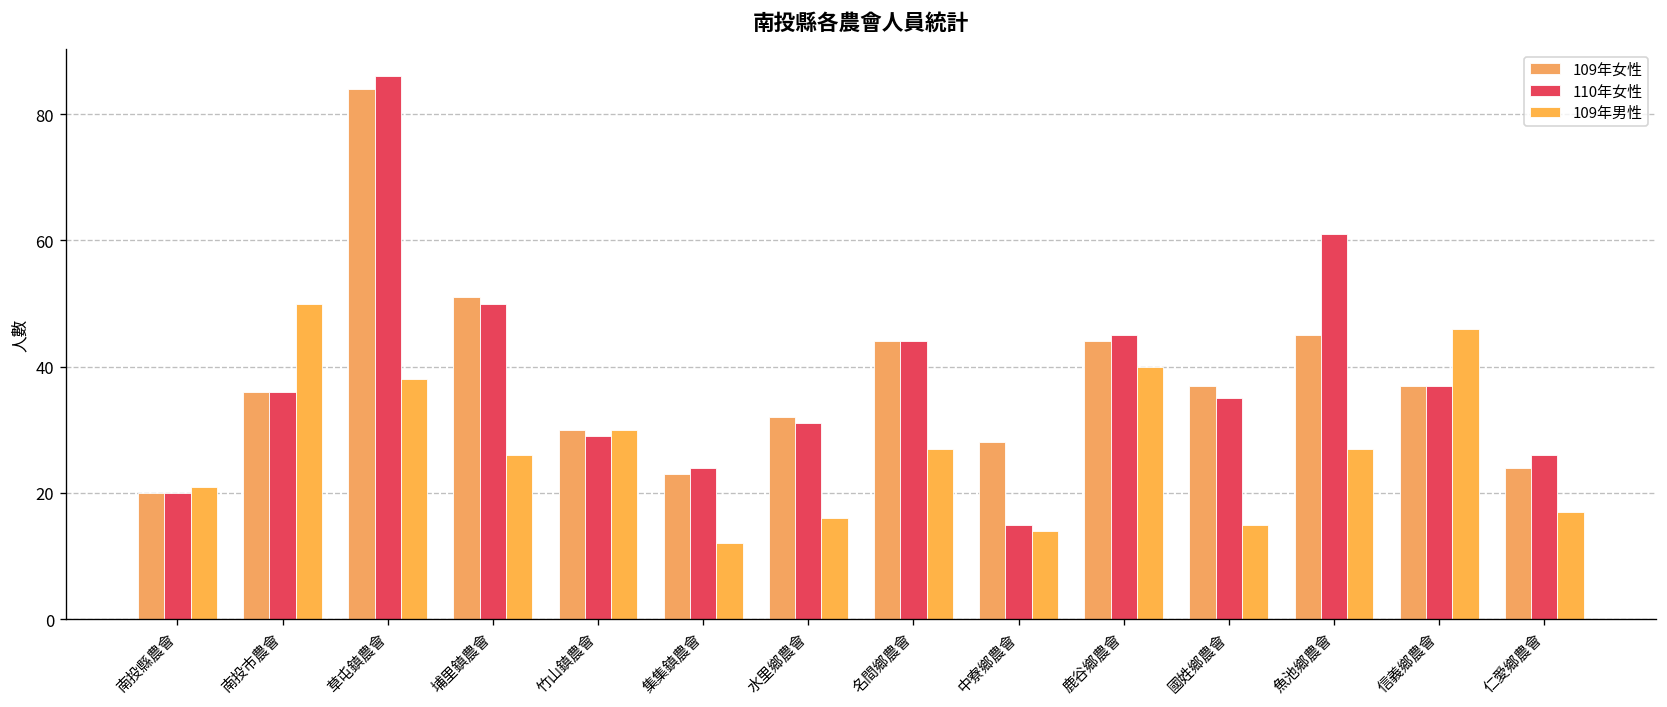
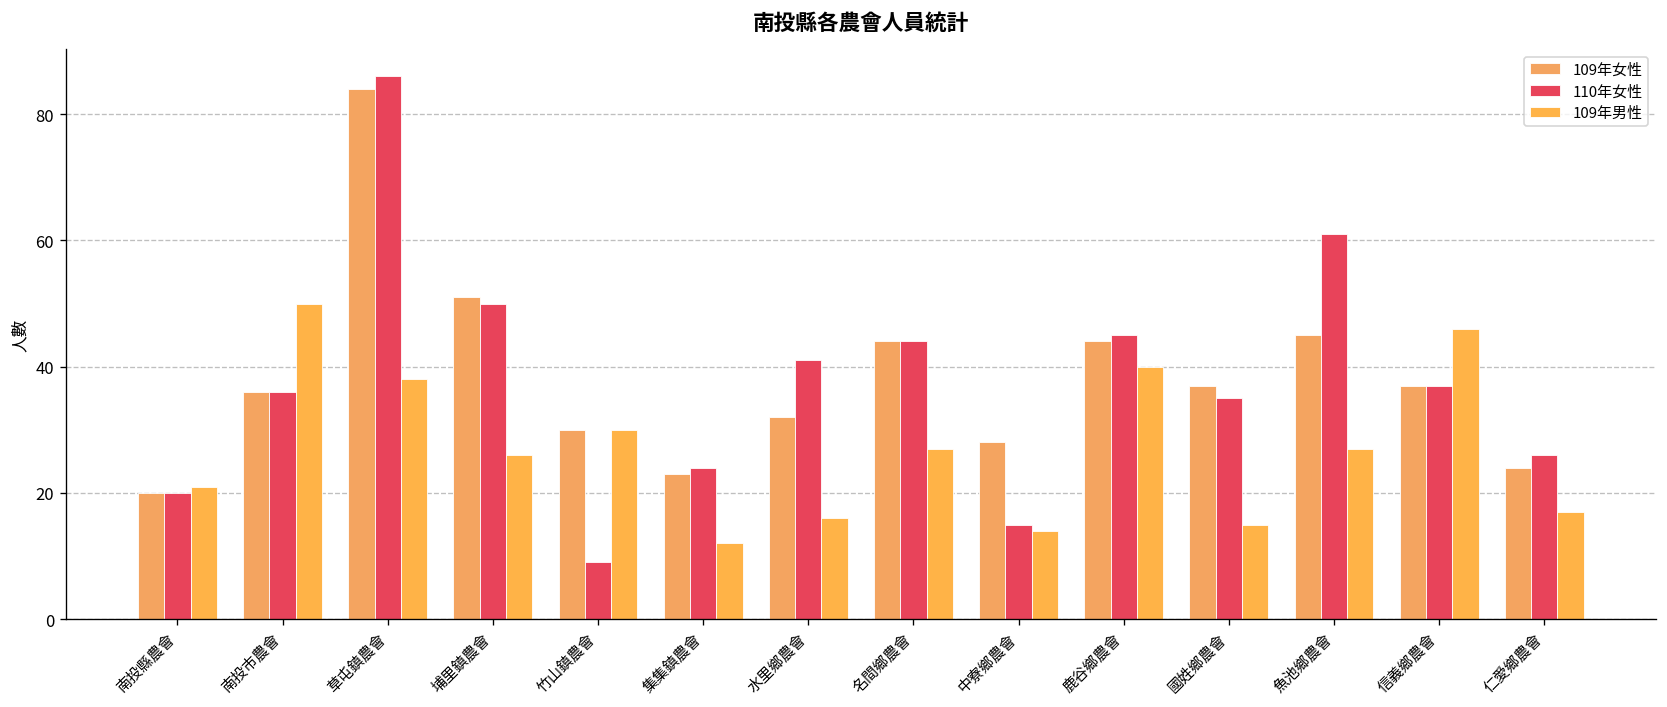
110年女性, 竹山鎮農會: 29 -> 9
110年女性, 水里鄉農會: 31 -> 41
